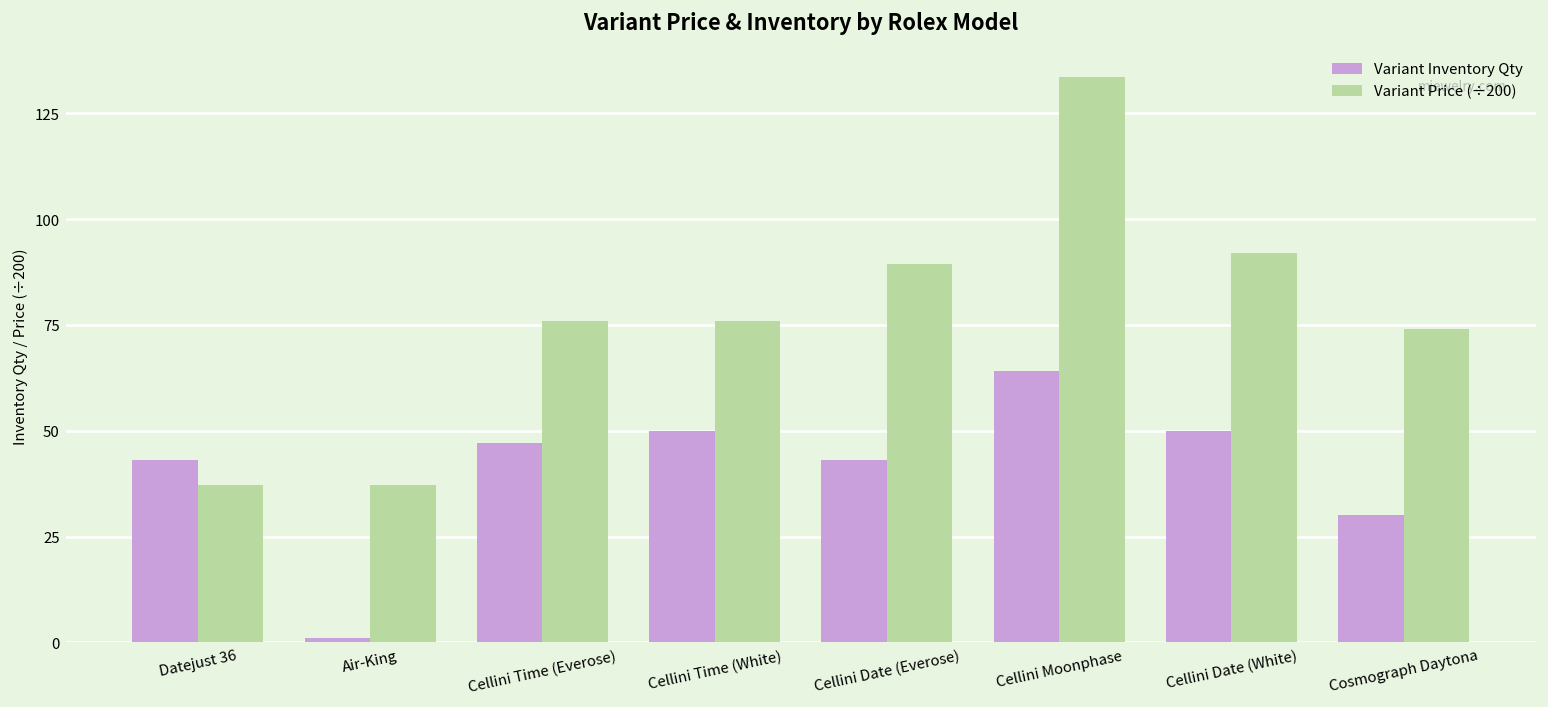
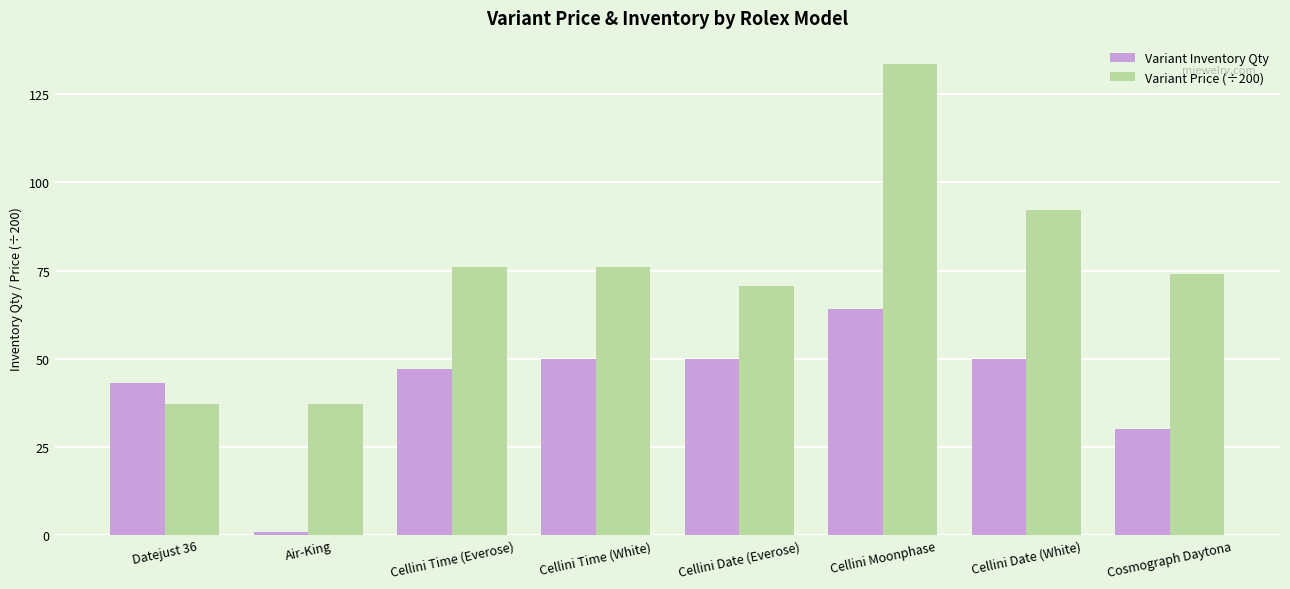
Variant Inventory Qty, Cellini Date (Everose): 43 -> 50
Variant Price (÷200), Cellini Date (Everose): 90 -> 71
